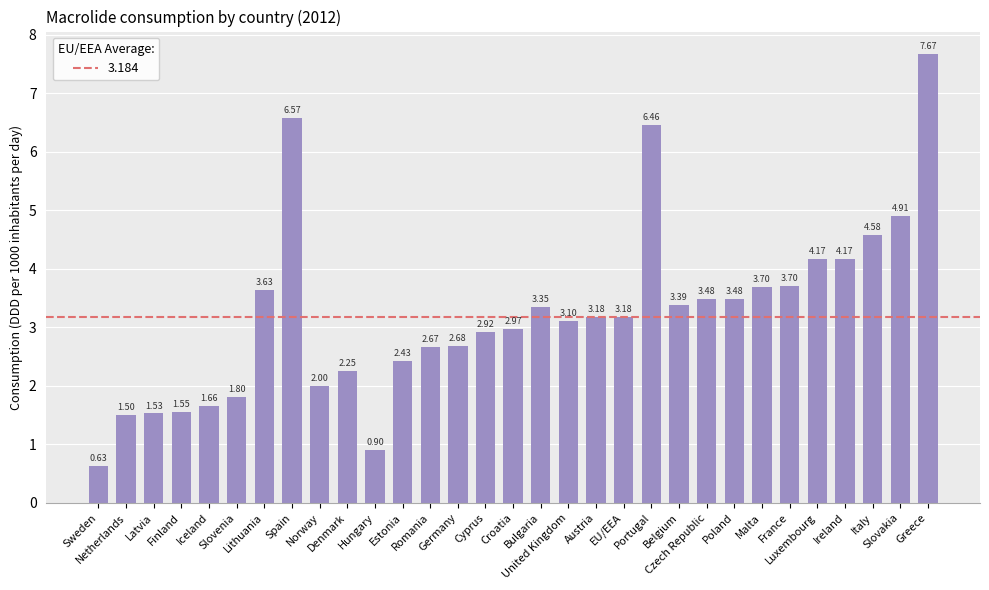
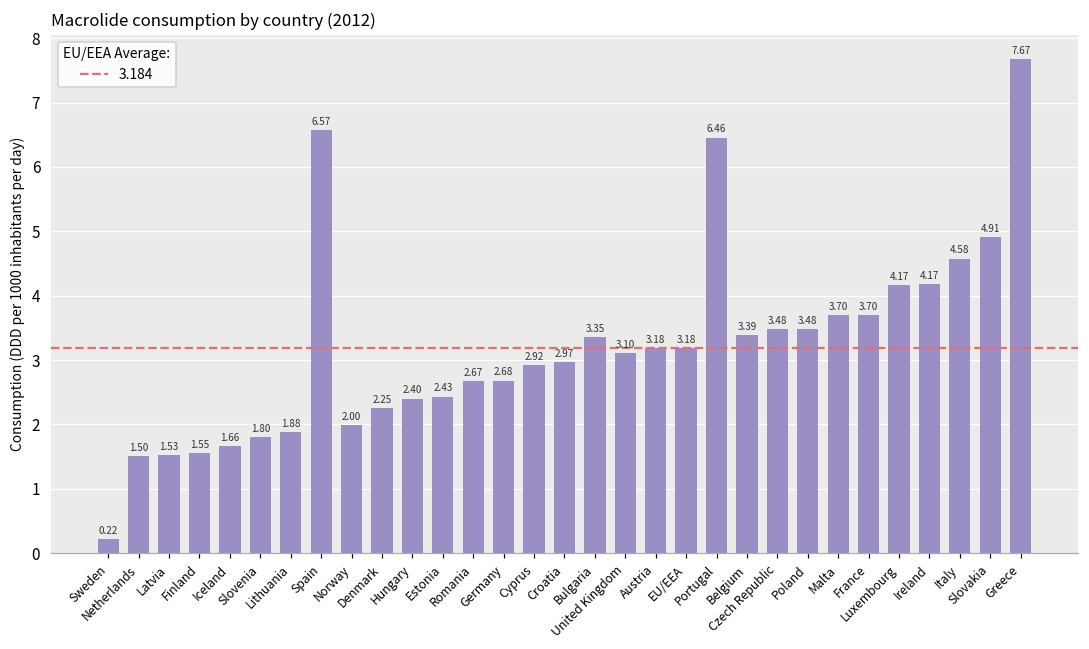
Sweden: 0.63 -> 0.22
Lithuania: 3.63 -> 1.88
Hungary: 0.90 -> 2.40
